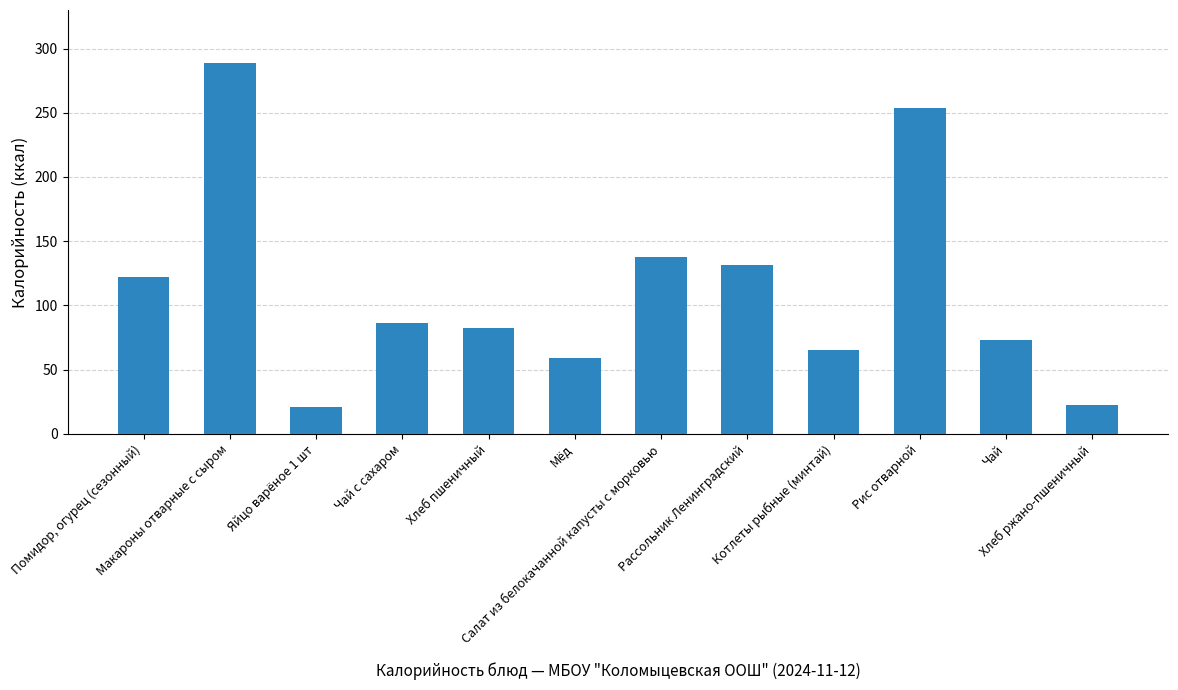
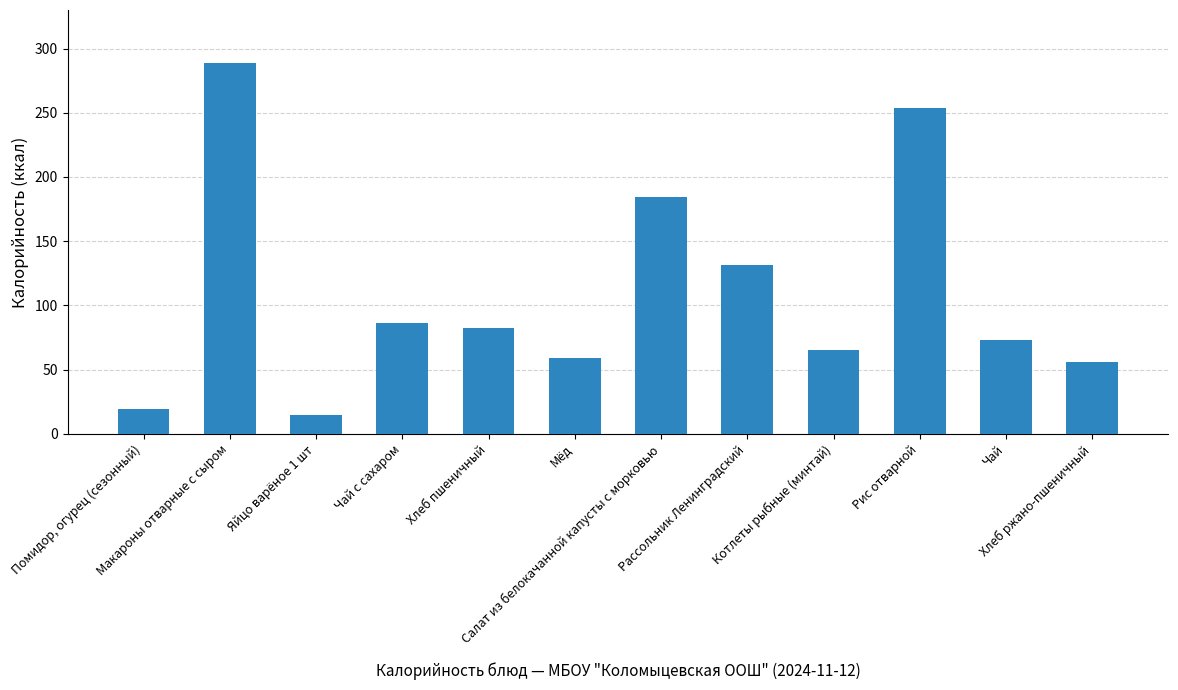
Помидор, огурец (сезонный): 122 -> 19
Яйцо варёное 1 шт: 21 -> 14
Салат из белокачанной капусты с морковью: 137 -> 184
Хлеб ржано-пшеничный: 23 -> 56
